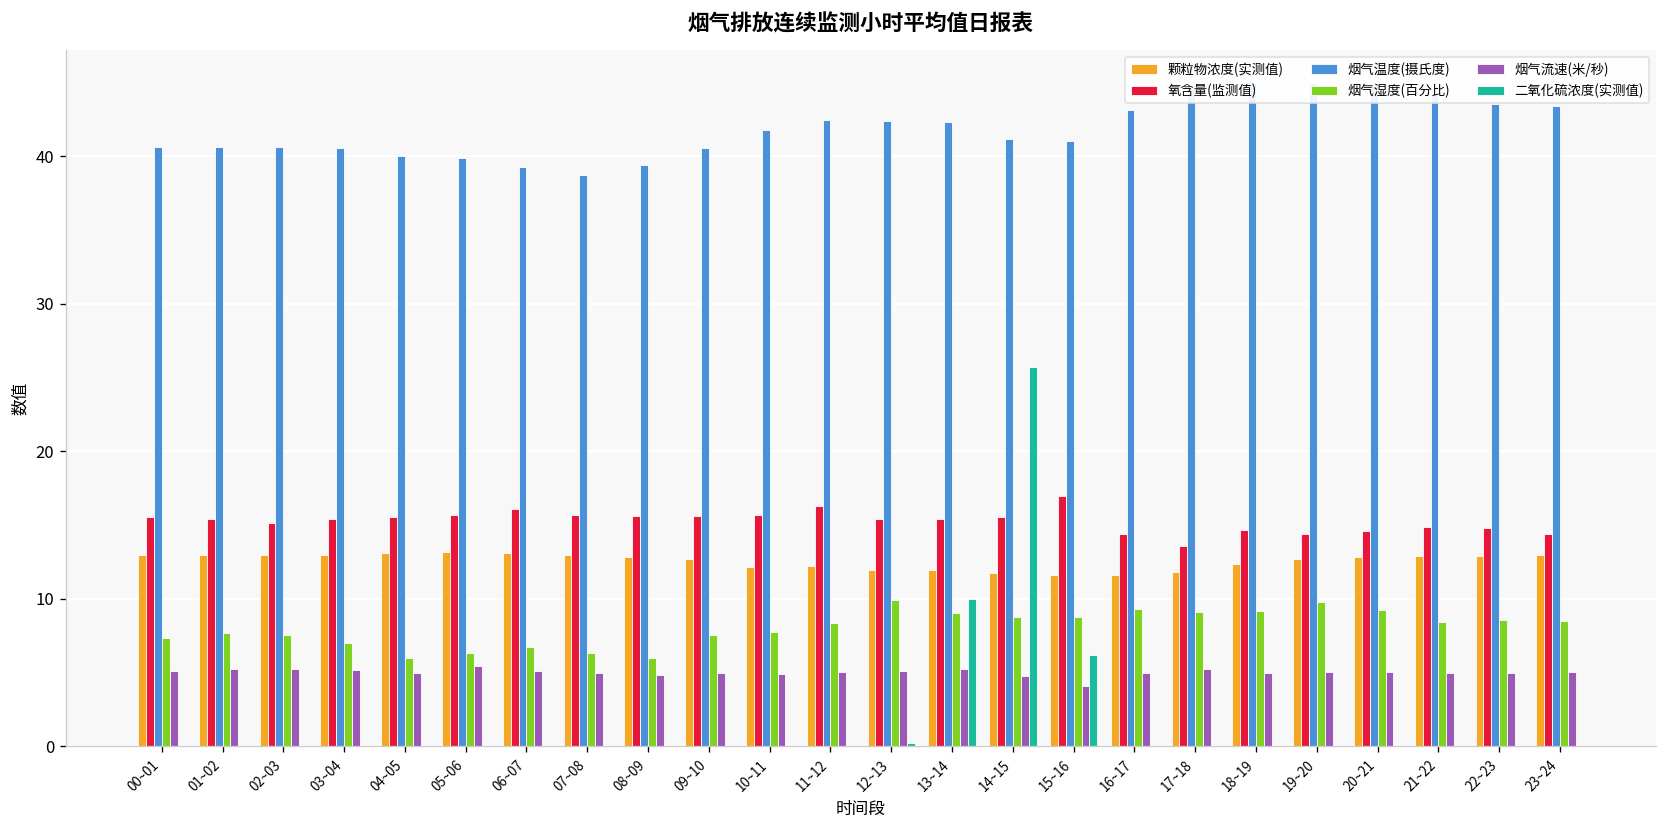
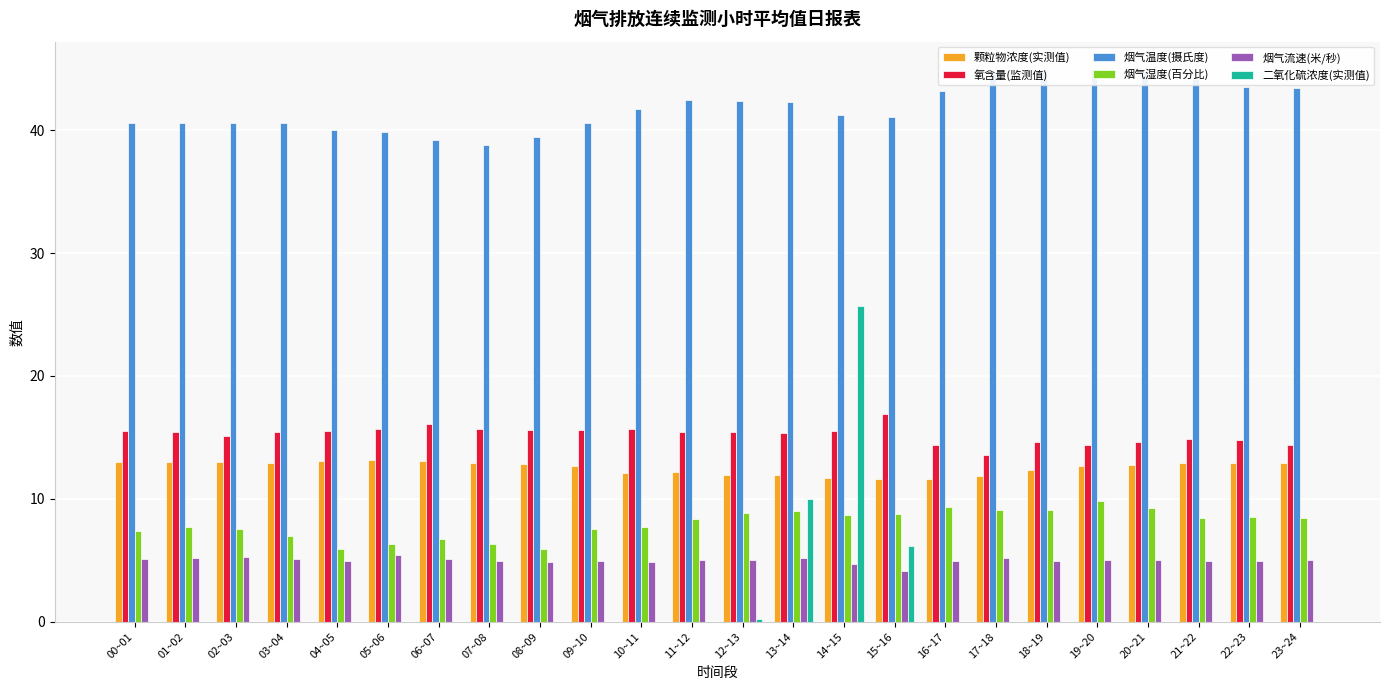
氧含量(监测值), 11~12: 16.3 -> 15.4
烟气湿度(百分比), 12~13: 9.9 -> 8.8
